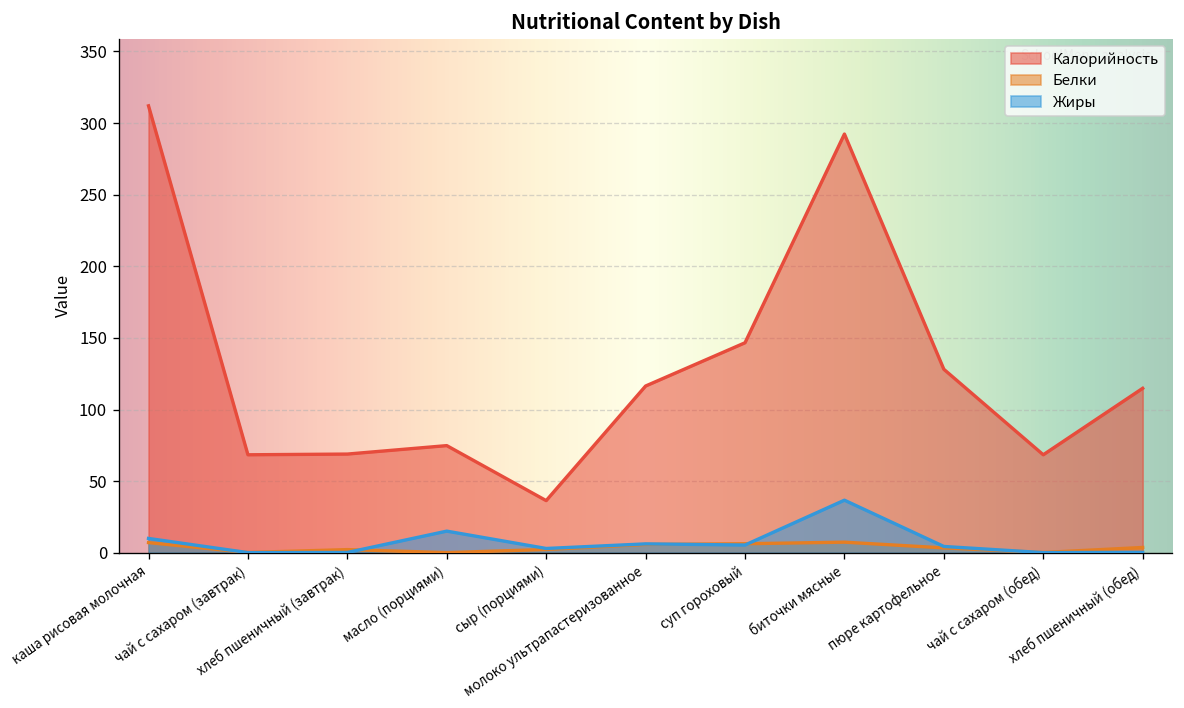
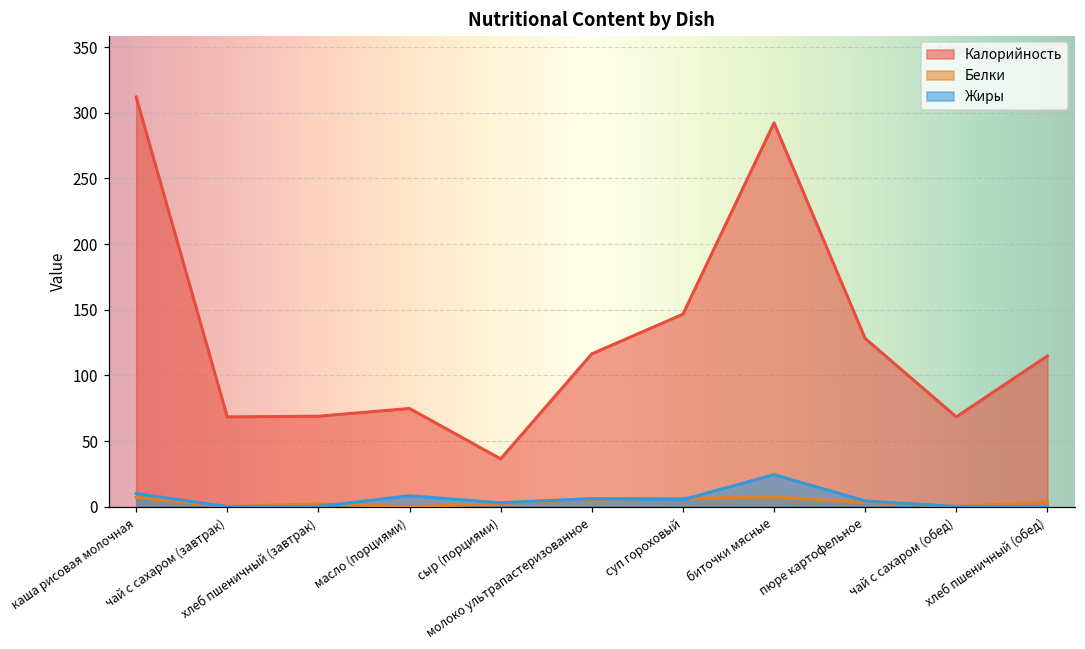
Жиры, масло (порциями): 15 -> 8
Жиры, биточки мясные: 37 -> 24
